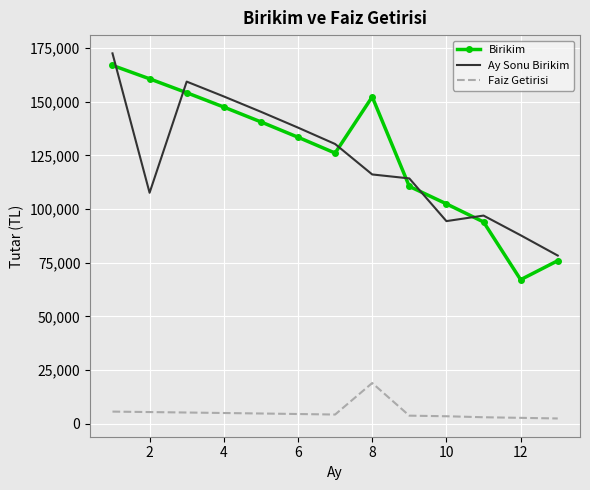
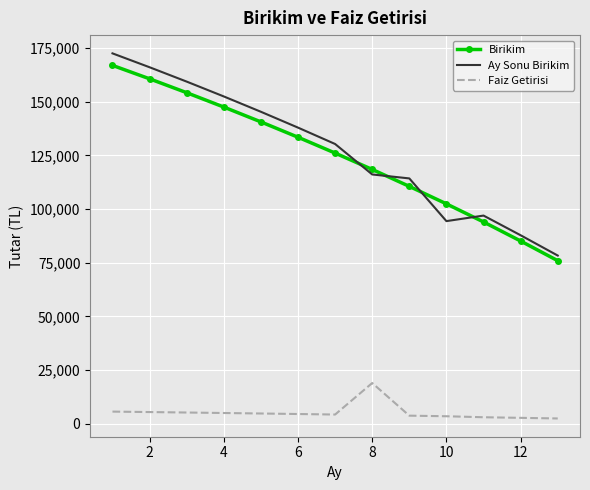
Ay Sonu Birikim, 2: 108,000 -> 166,000
Birikim, 8: 152,000 -> 118,000
Birikim, 12: 67,000 -> 85,000
